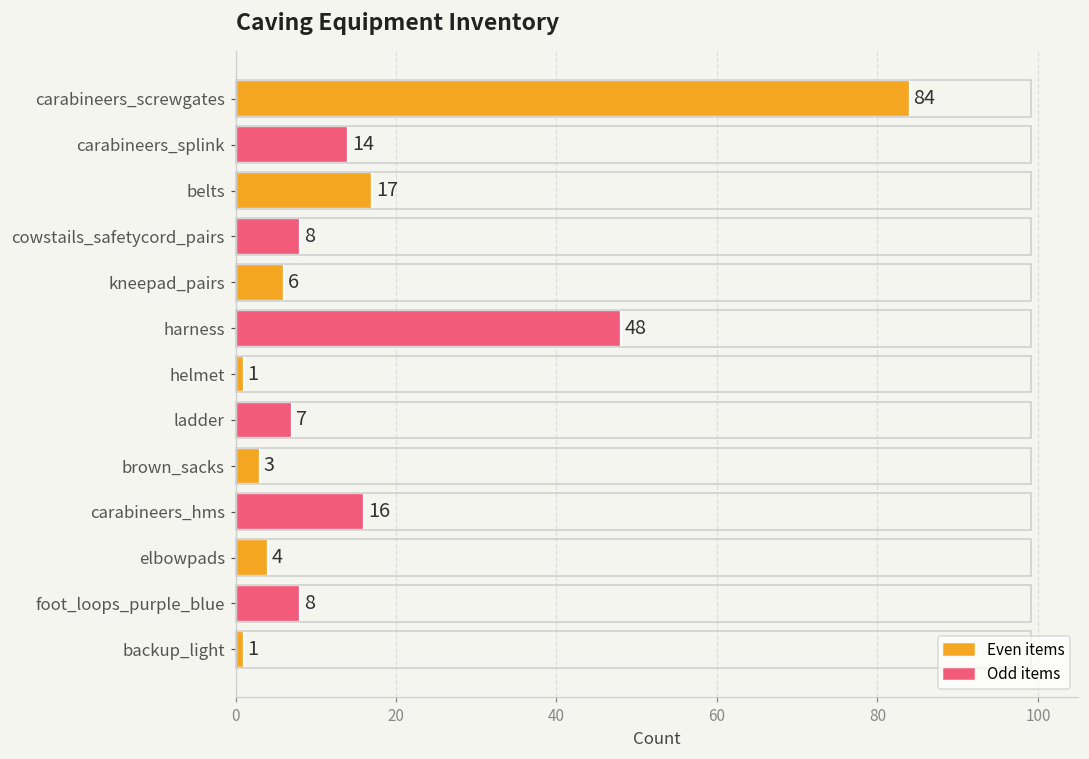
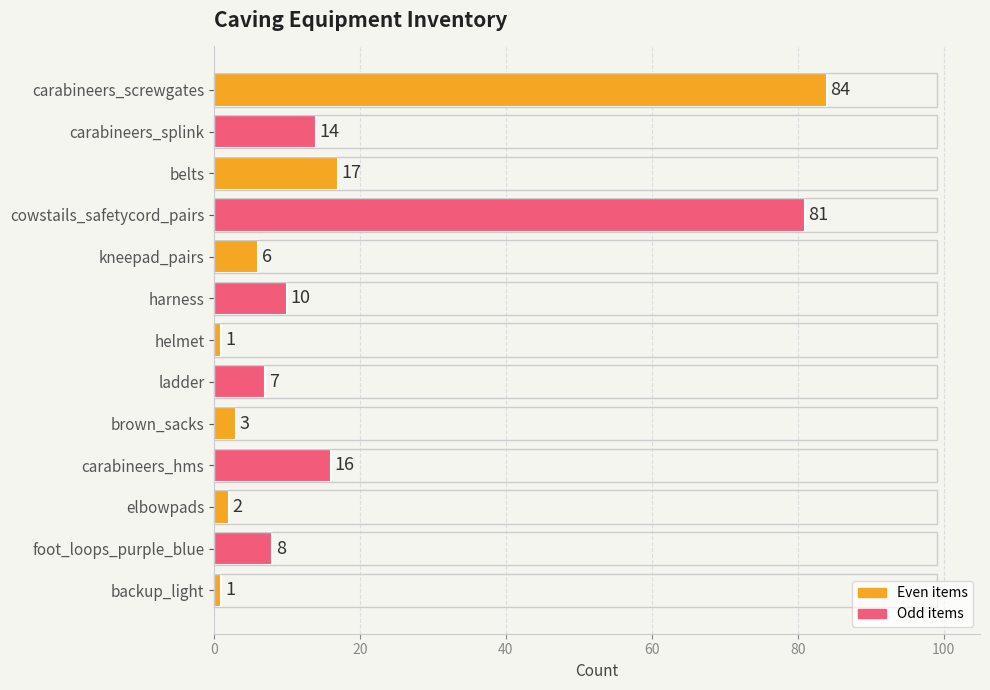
cowstails_safetycord_pairs: 8 -> 81
harness: 48 -> 10
elbowpads: 4 -> 2
